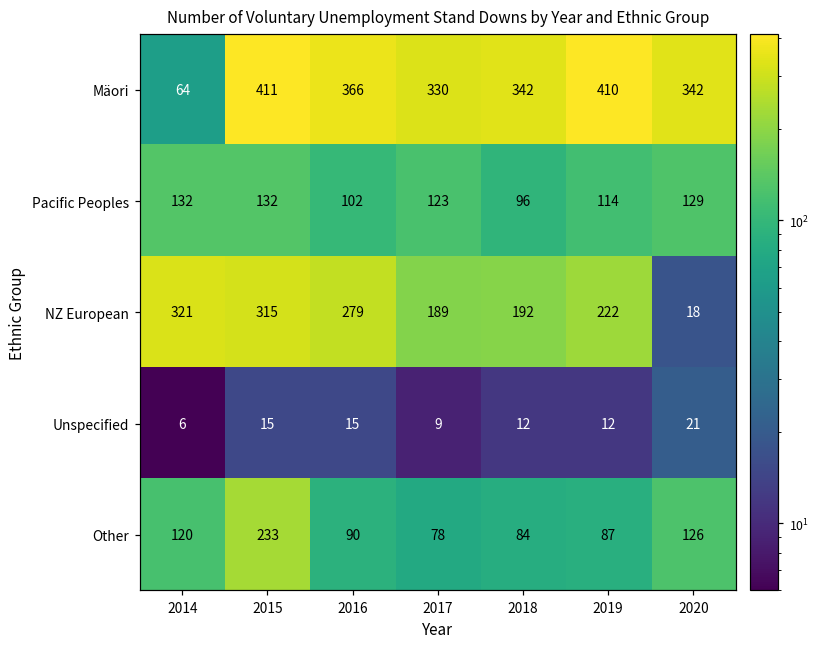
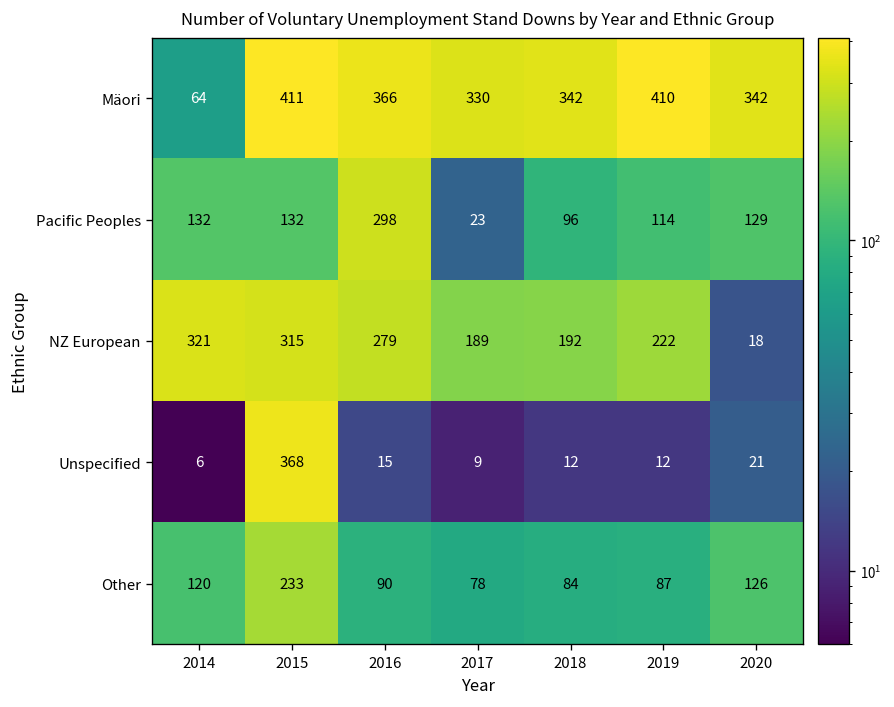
Pacific Peoples, 2016: 102 -> 298
Pacific Peoples, 2017: 123 -> 23
Unspecified, 2015: 15 -> 368
